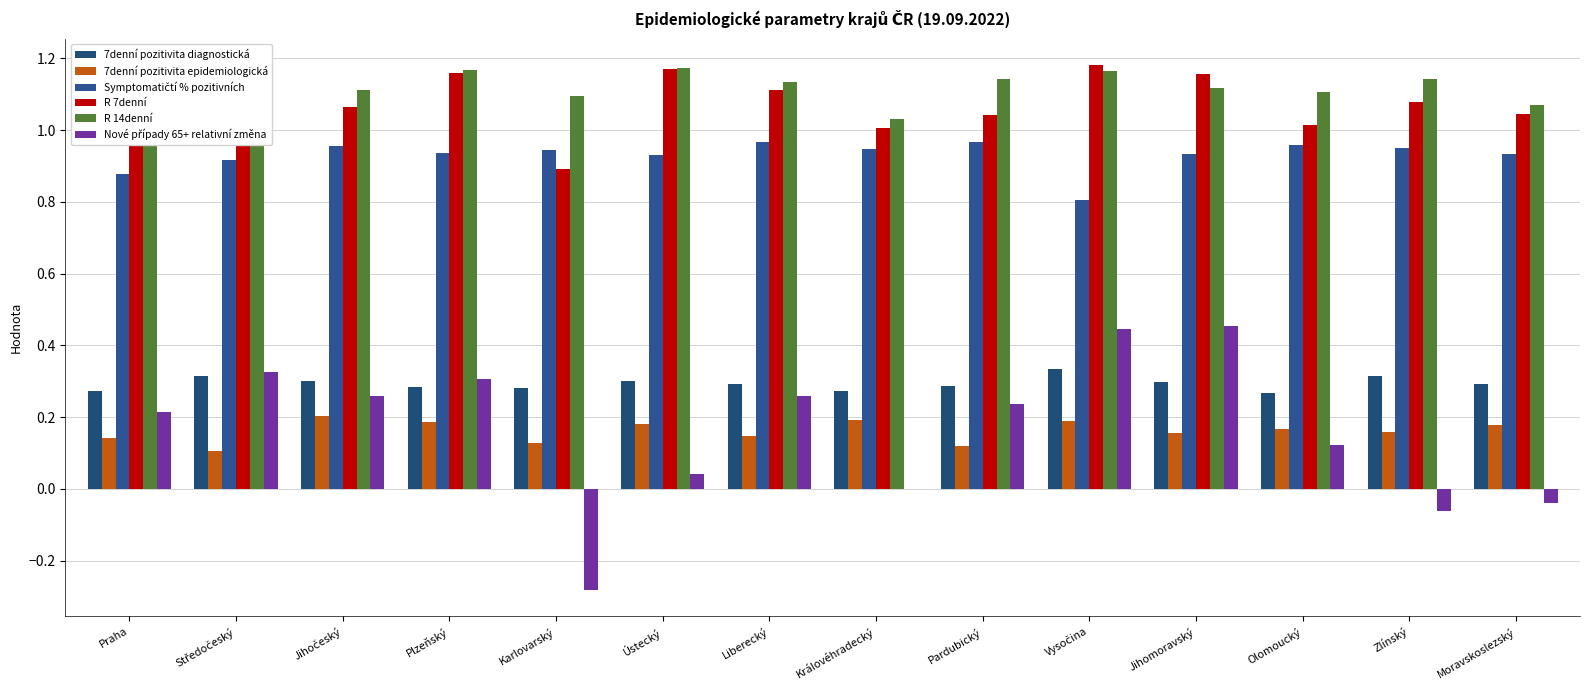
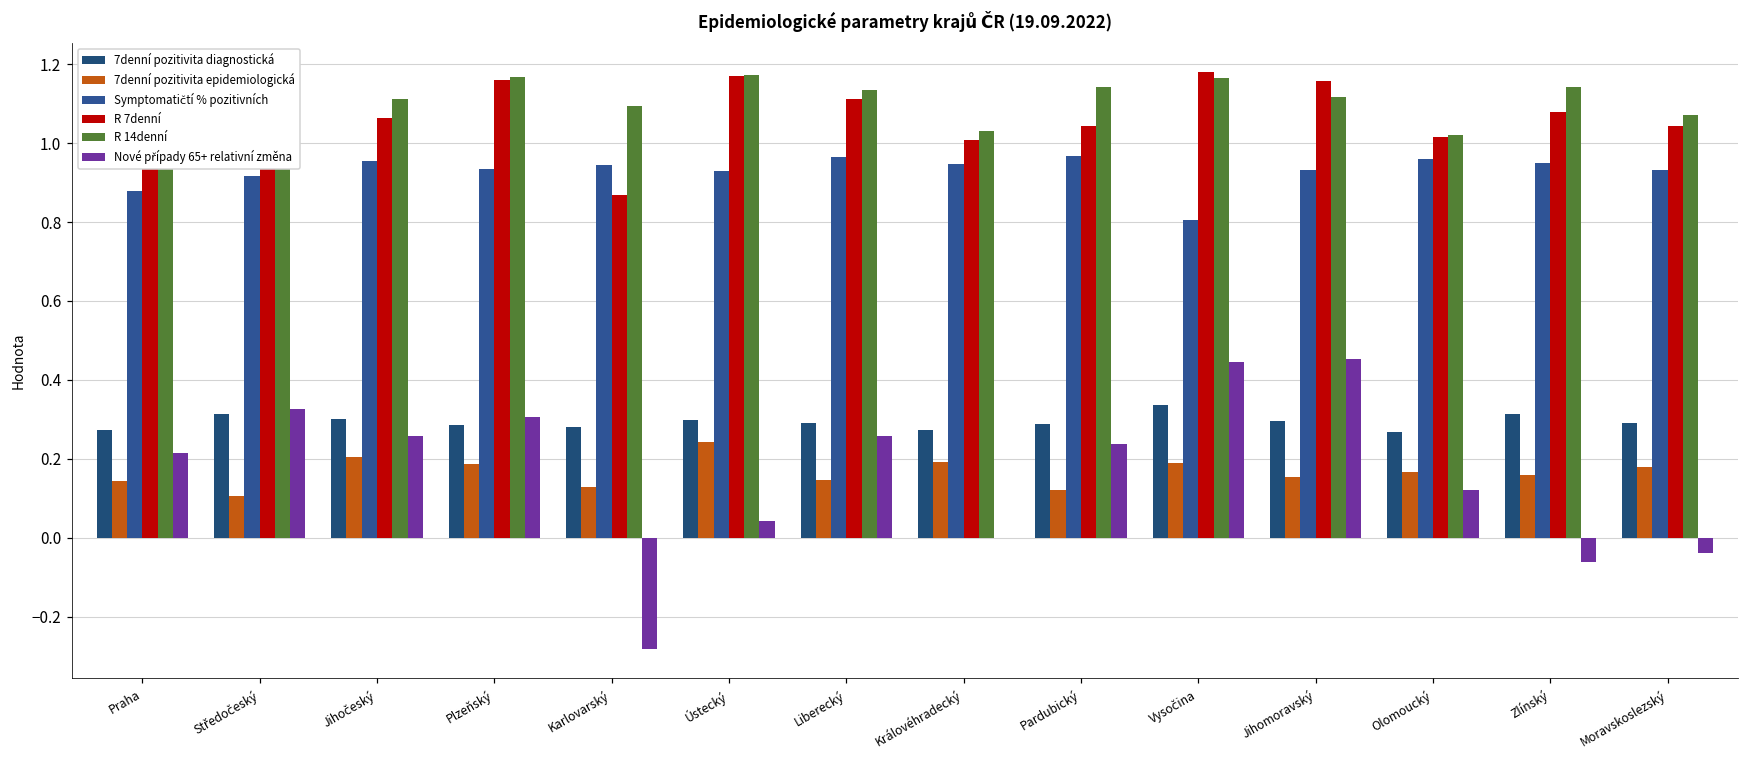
R 7denní, Karlovarský: 0.89 -> 0.87
7denní pozitivita epidemiologická, Ústecký: 0.18 -> 0.24
R 14denní, Olomoucký: 1.11 -> 1.02
